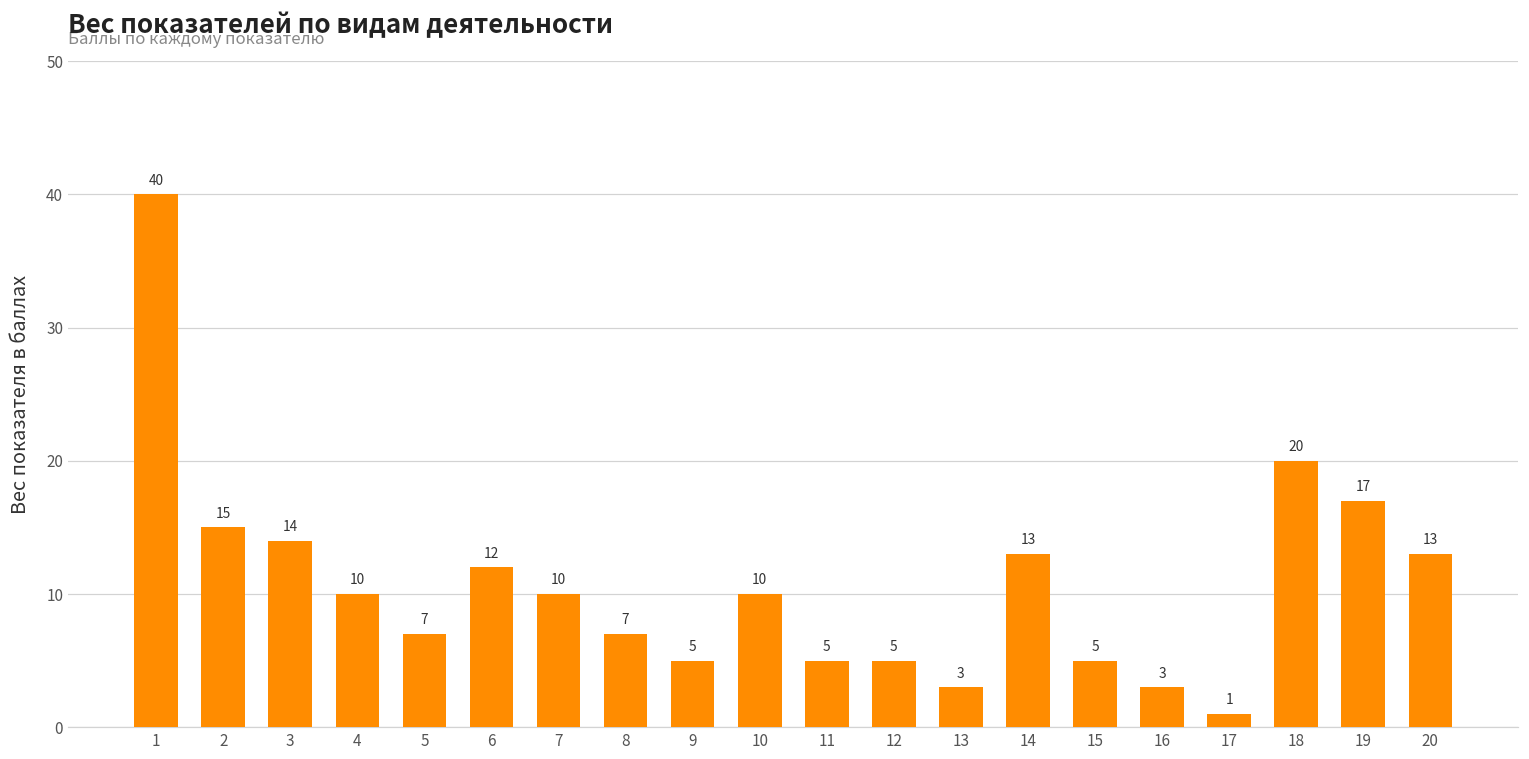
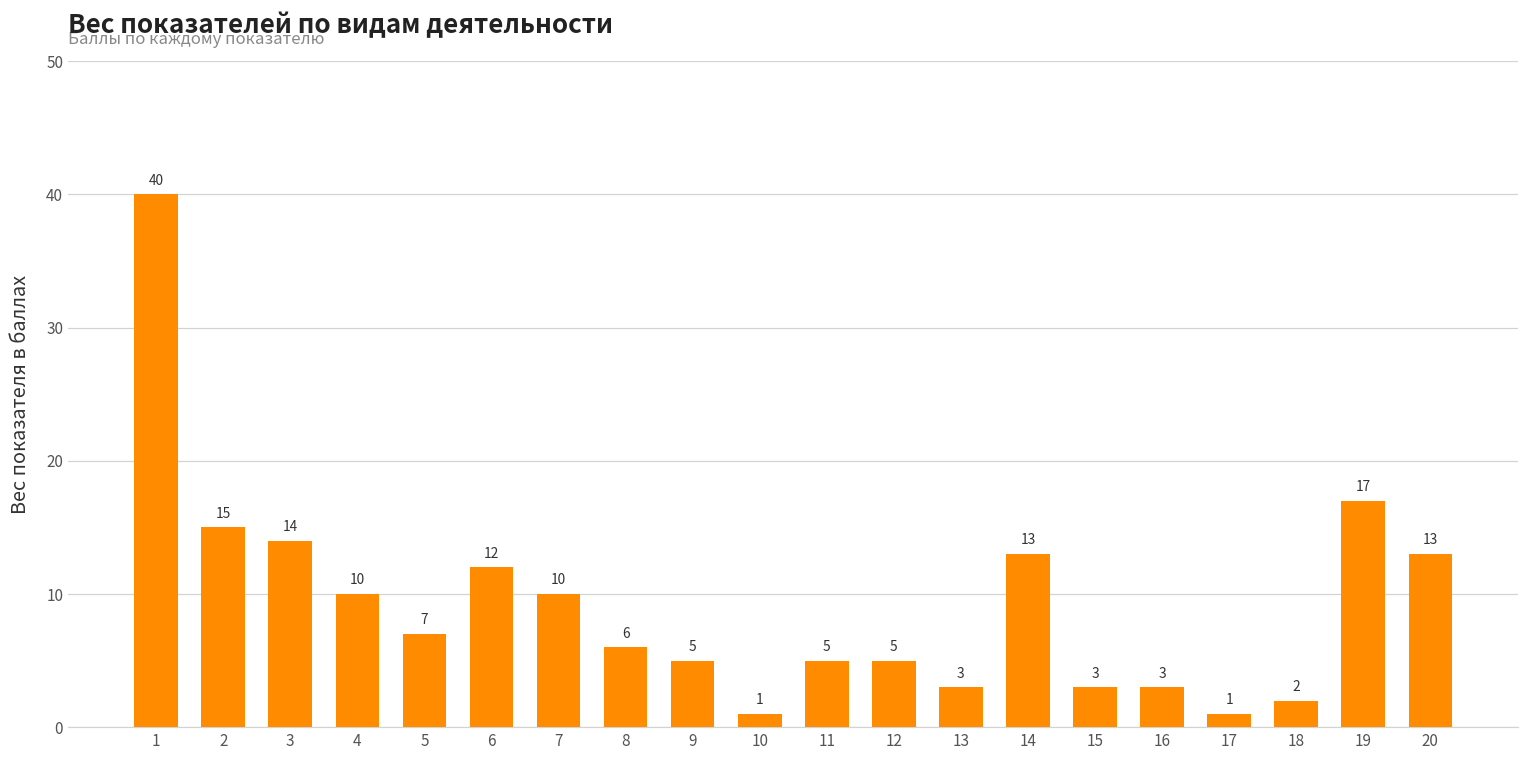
8: 7 -> 6
10: 10 -> 1
15: 5 -> 3
18: 20 -> 2
